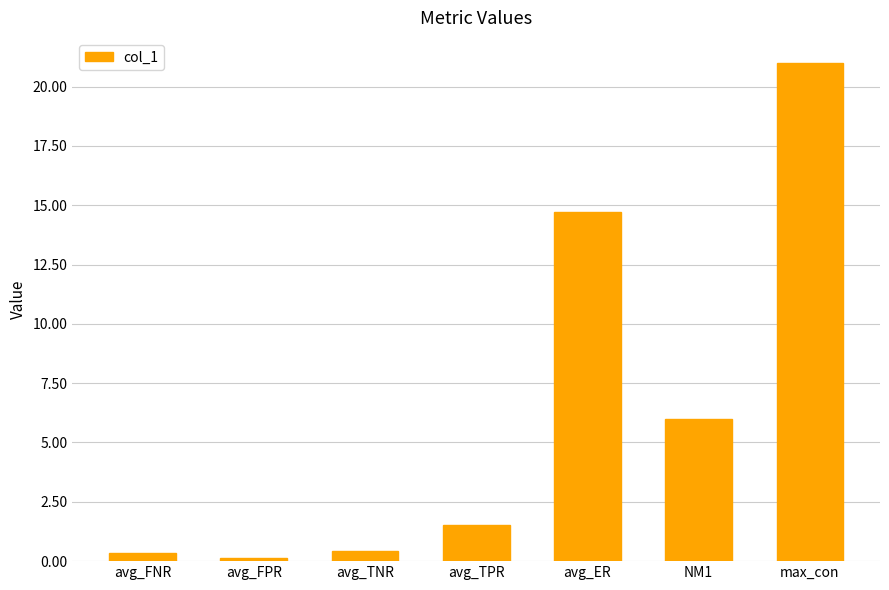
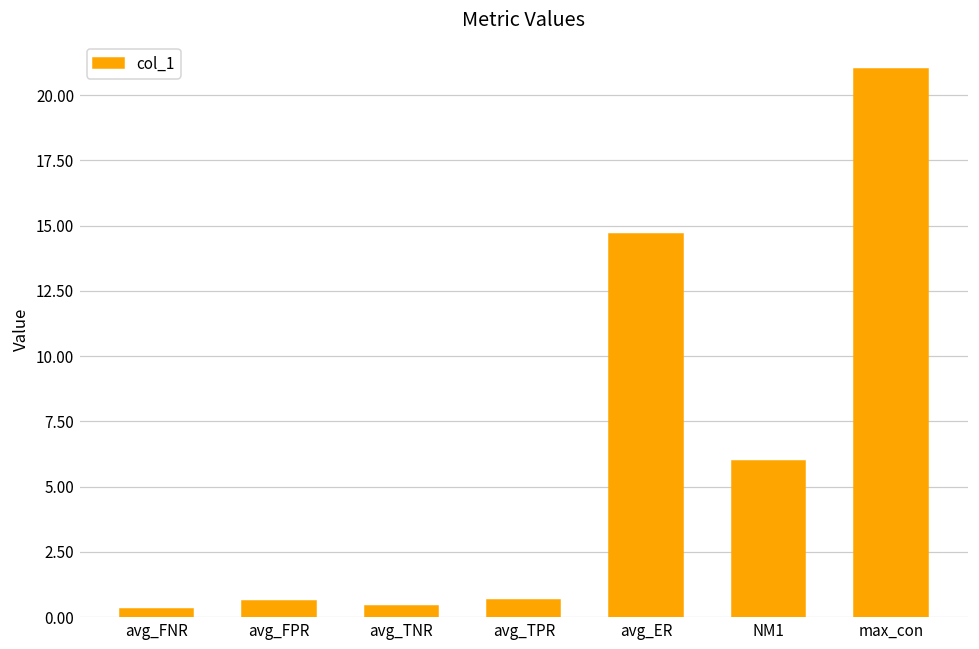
avg_FPR: 0.1 -> 0.6
avg_TPR: 1.5 -> 0.7
